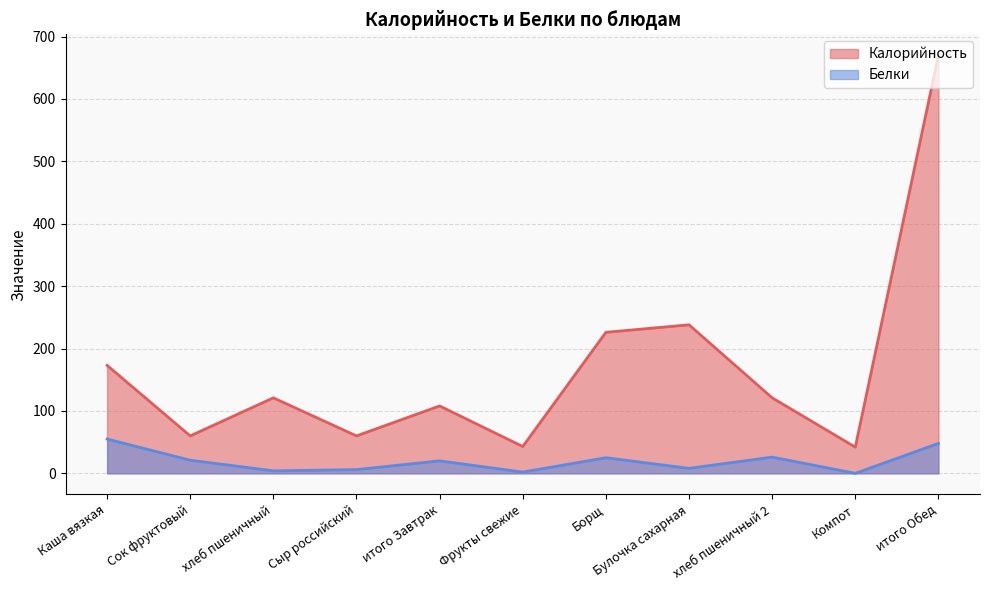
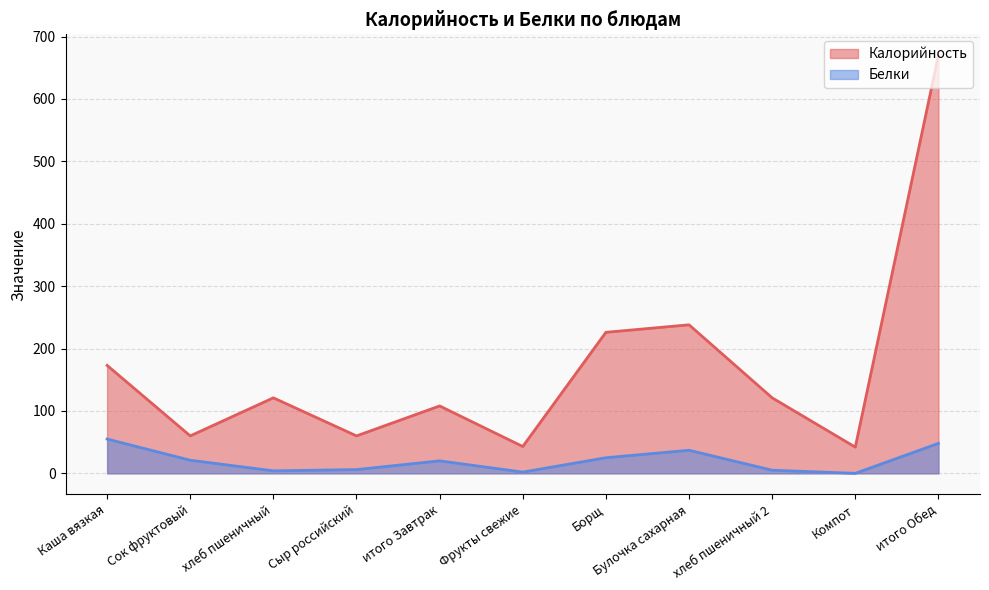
Белки, Булочка сахарная: 10 -> 40
Белки, хлеб пшеничный 2: 30 -> 10
